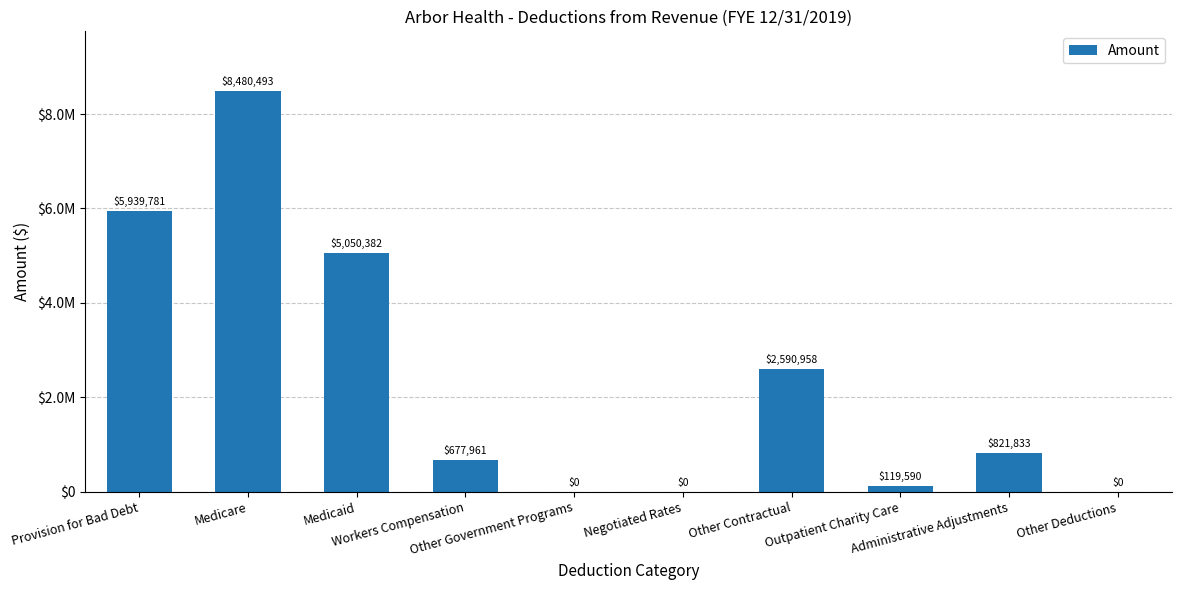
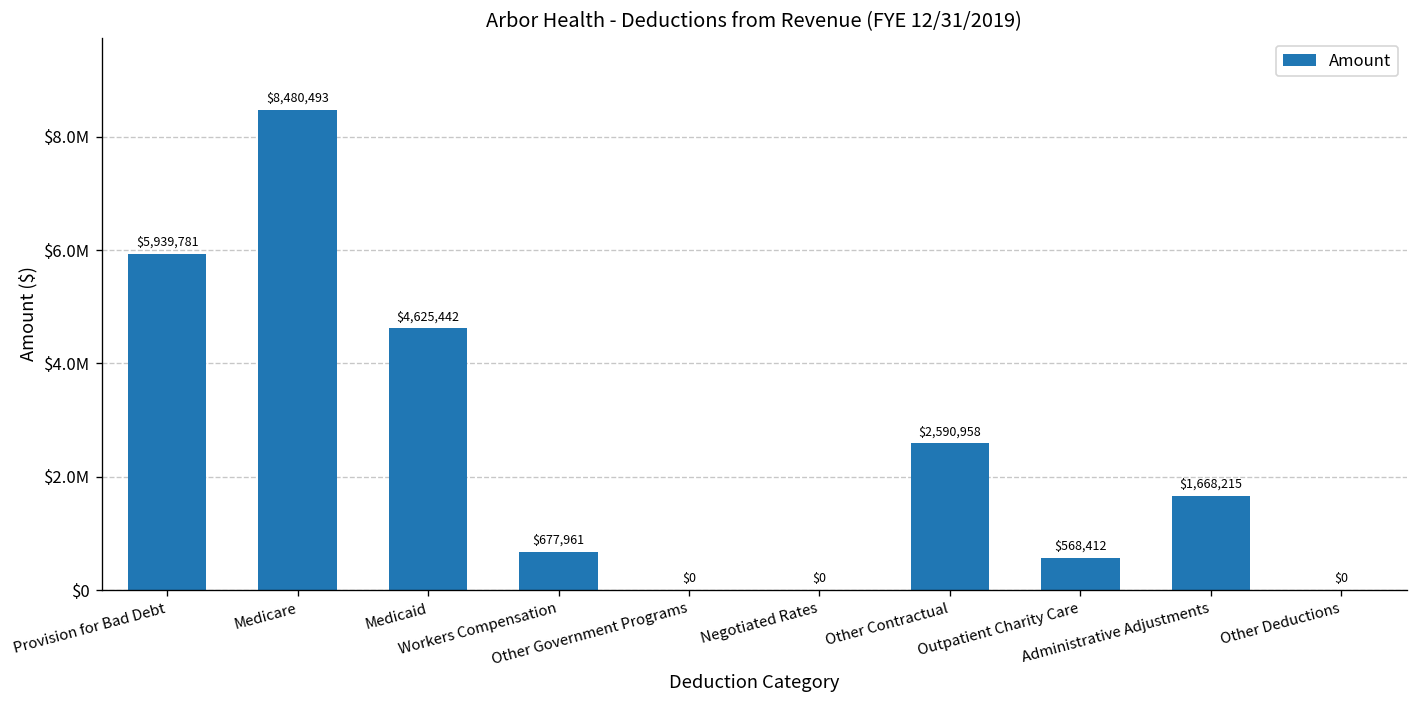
Medicaid: $5,050,382 -> $4,625,442
Outpatient Charity Care: $119,590 -> $568,412
Administrative Adjustments: $821,833 -> $1,668,215
